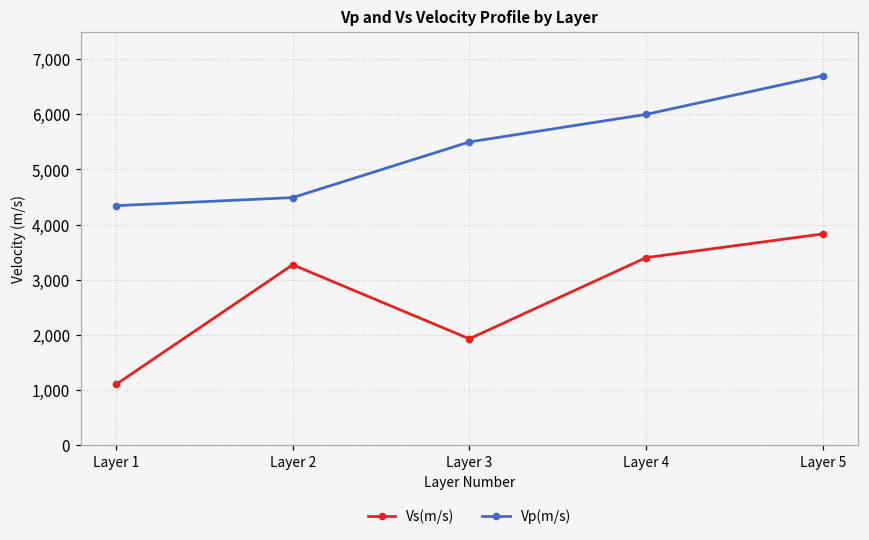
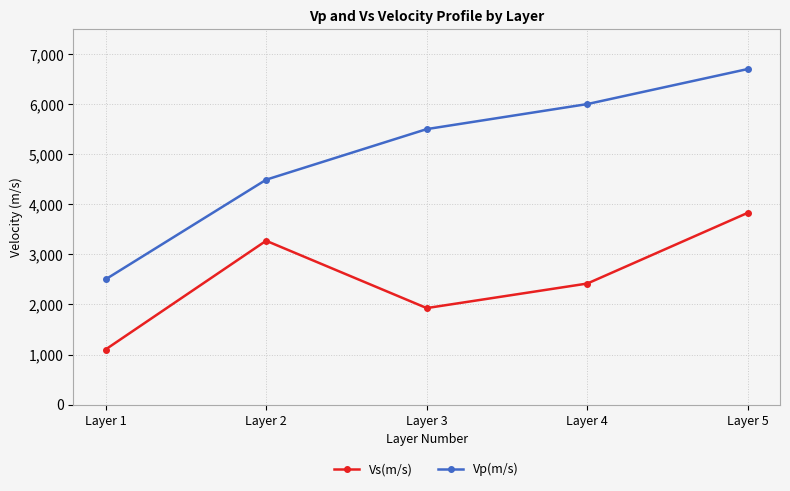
Vp(m/s), Layer 1: 4,300 -> 2,500
Vs(m/s), Layer 4: 3,400 -> 2,400
